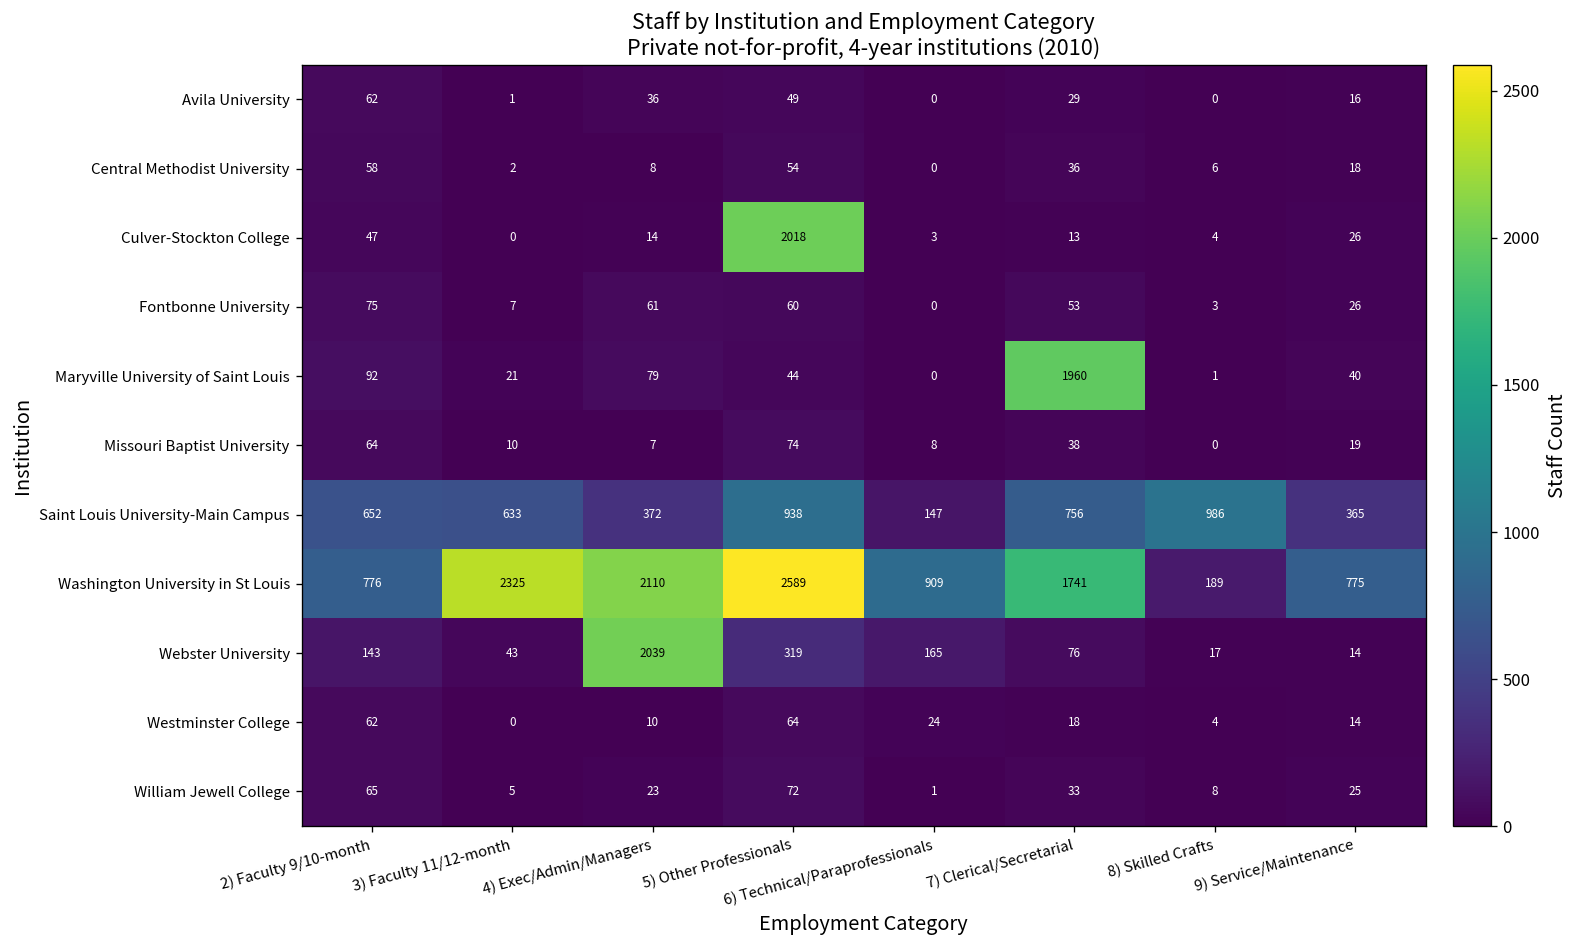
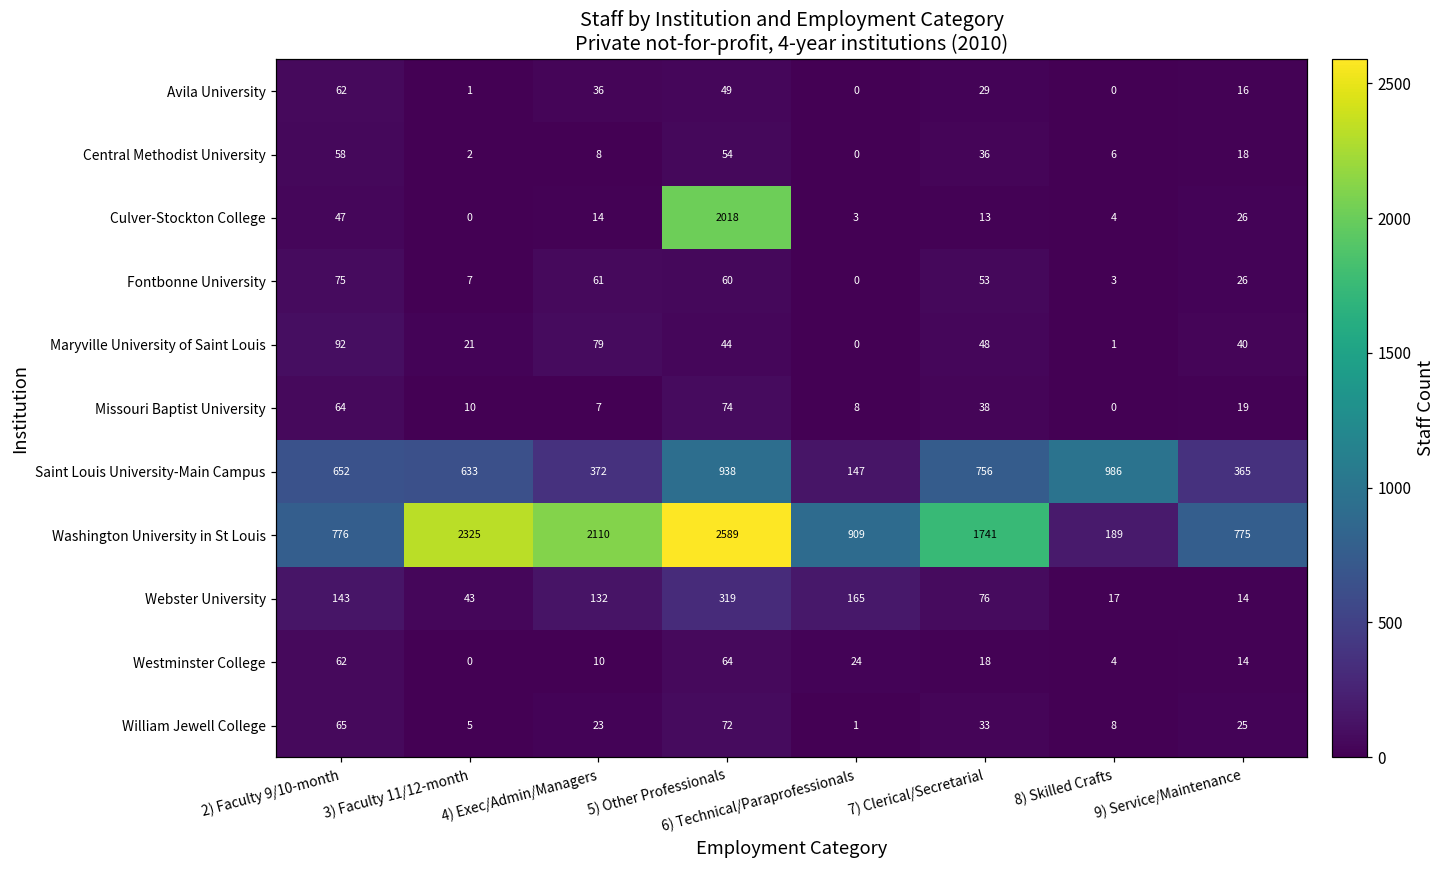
Maryville University of Saint Louis, 7) Clerical/Secretarial: 1960 -> 48
Webster University, 4) Exec/Admin/Managers: 2039 -> 132
